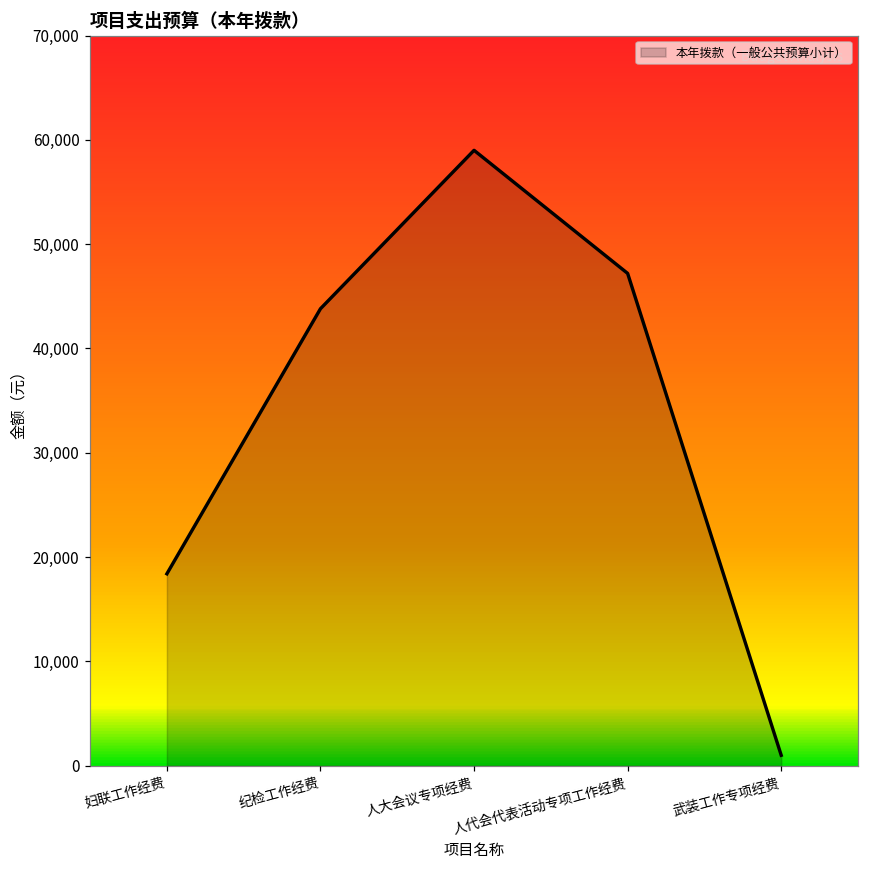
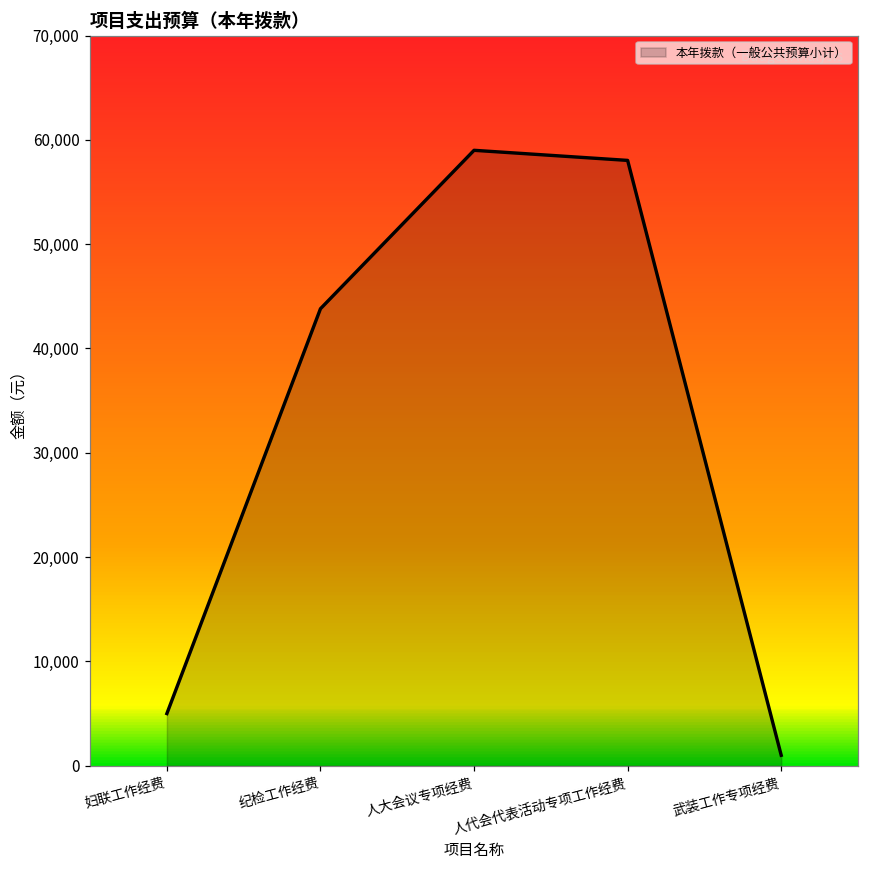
妇联工作经费: 18,000 -> 5,000
人代会代表活动专项工作经费: 47,000 -> 58,000
